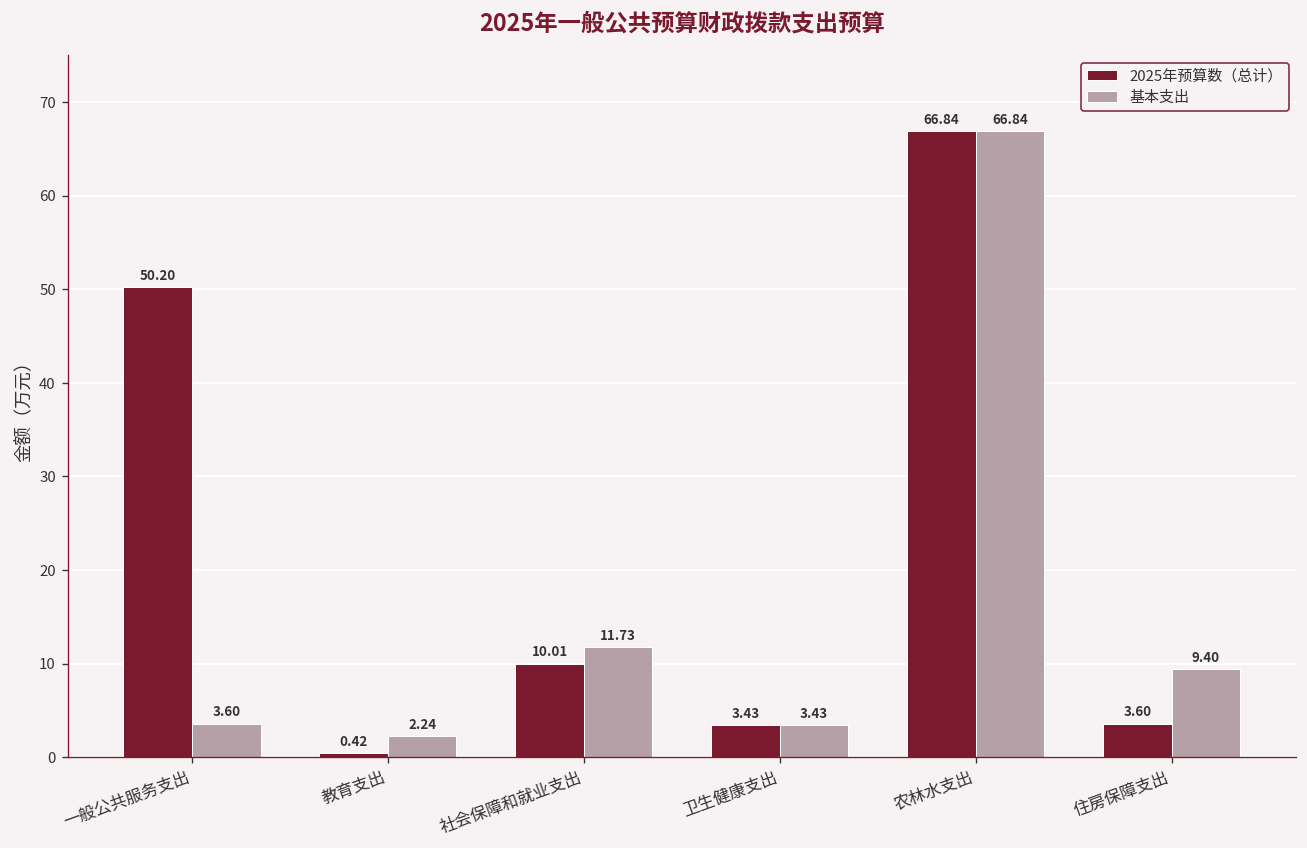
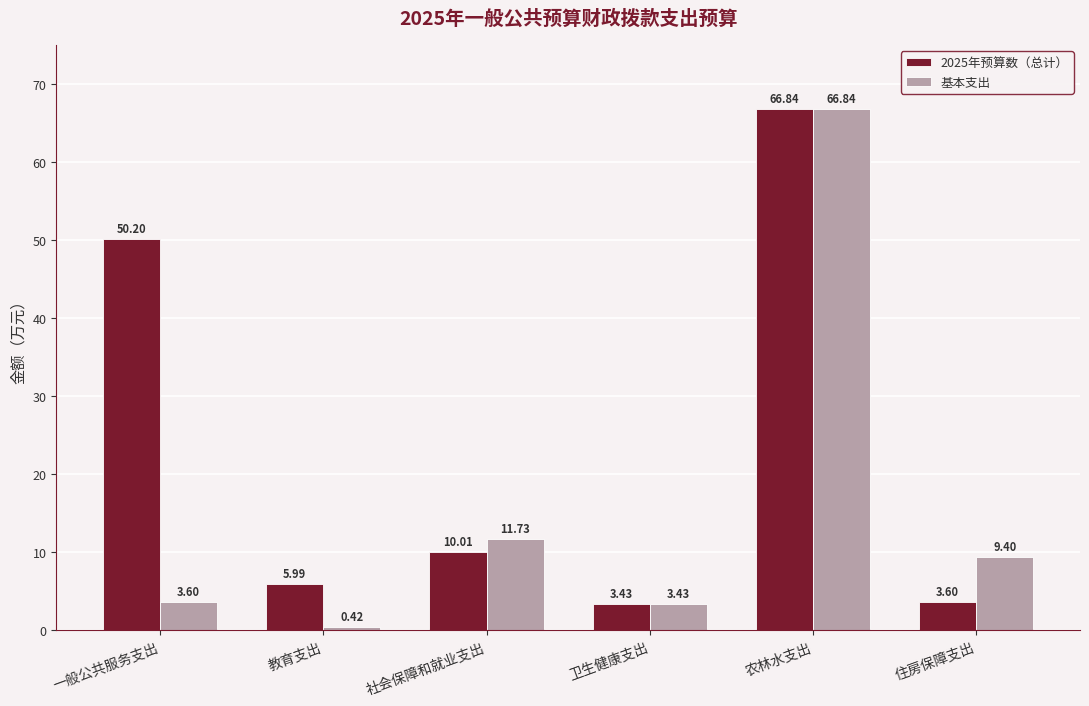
2025年预算数（总计）, 教育支出: 0.42 -> 5.99
基本支出, 教育支出: 2.24 -> 0.42
